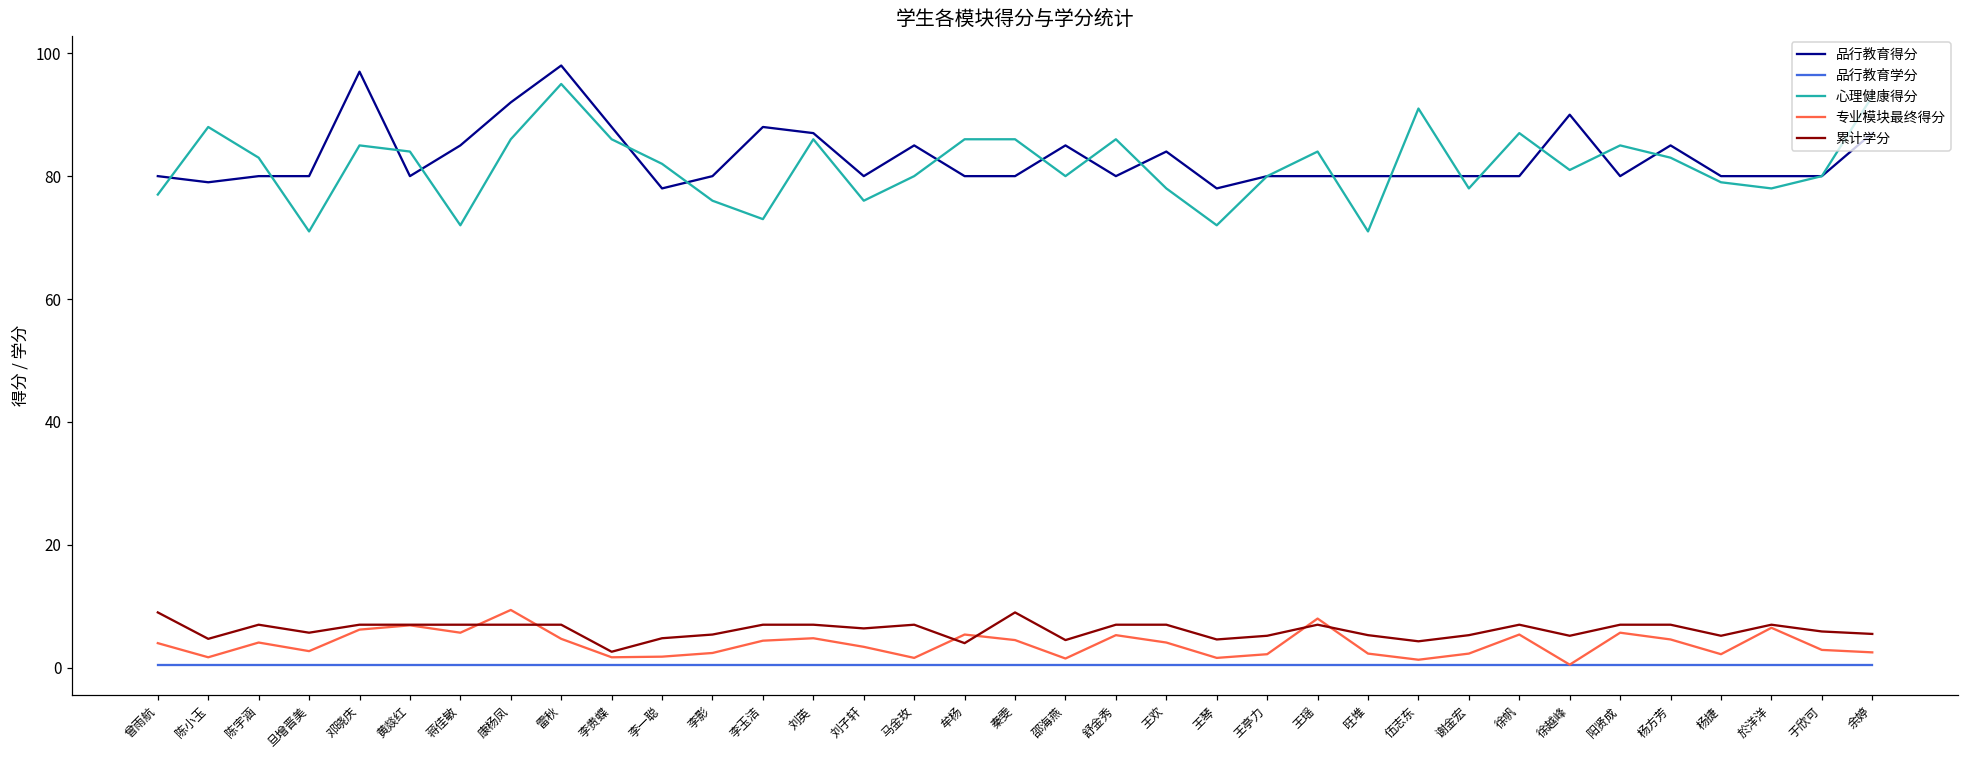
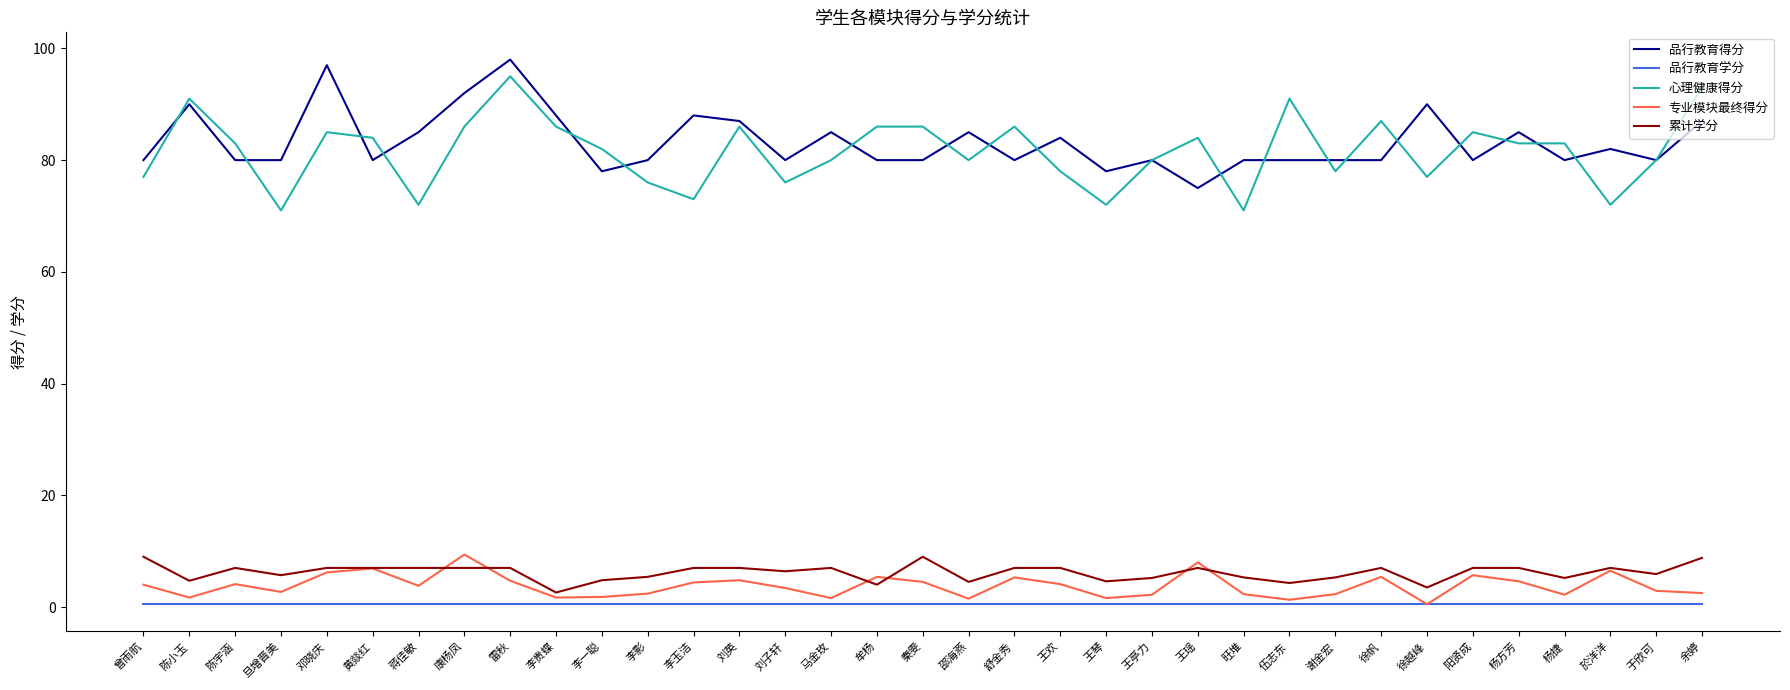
品行教育得分, 陈小玉: 79 -> 90
心理健康得分, 陈小玉: 88 -> 91
专业模块最终得分, 蒋佳敏: 6 -> 4
品行教育得分, 王瑶: 80 -> 75
心理健康得分, 徐越峰: 81 -> 77
累计学分, 徐越峰: 5 -> 4
心理健康得分, 杨捷: 79 -> 83
品行教育得分, 於洋洋: 80 -> 82
心理健康得分, 於洋洋: 78 -> 72
累计学分, 余婷: 6 -> 9
